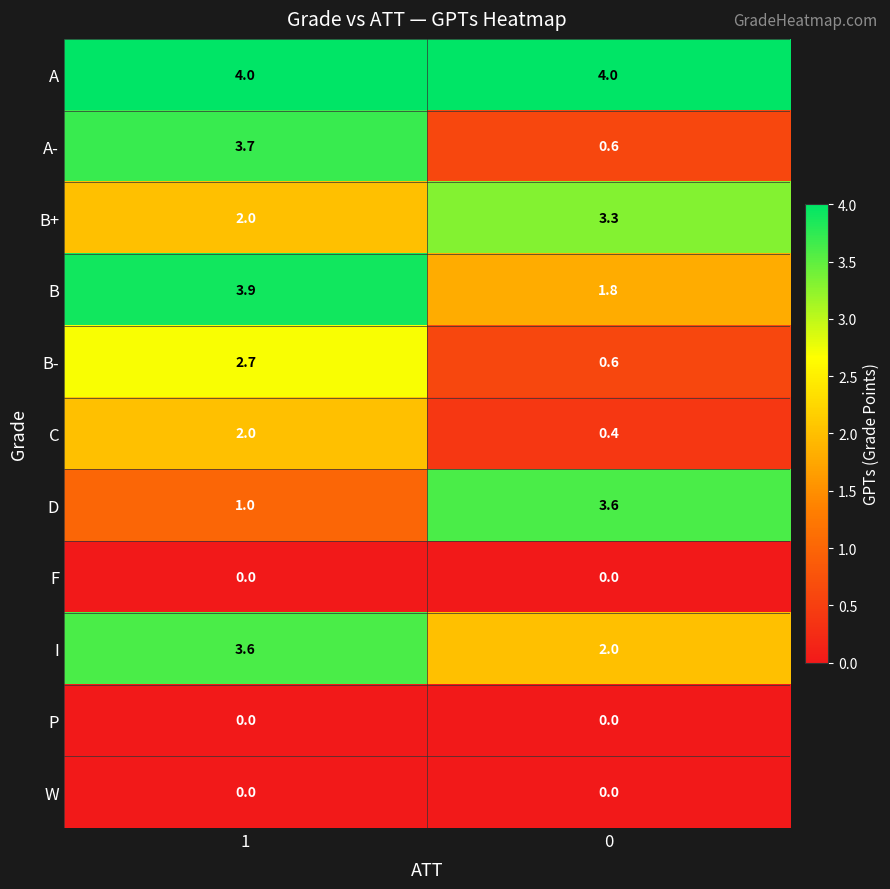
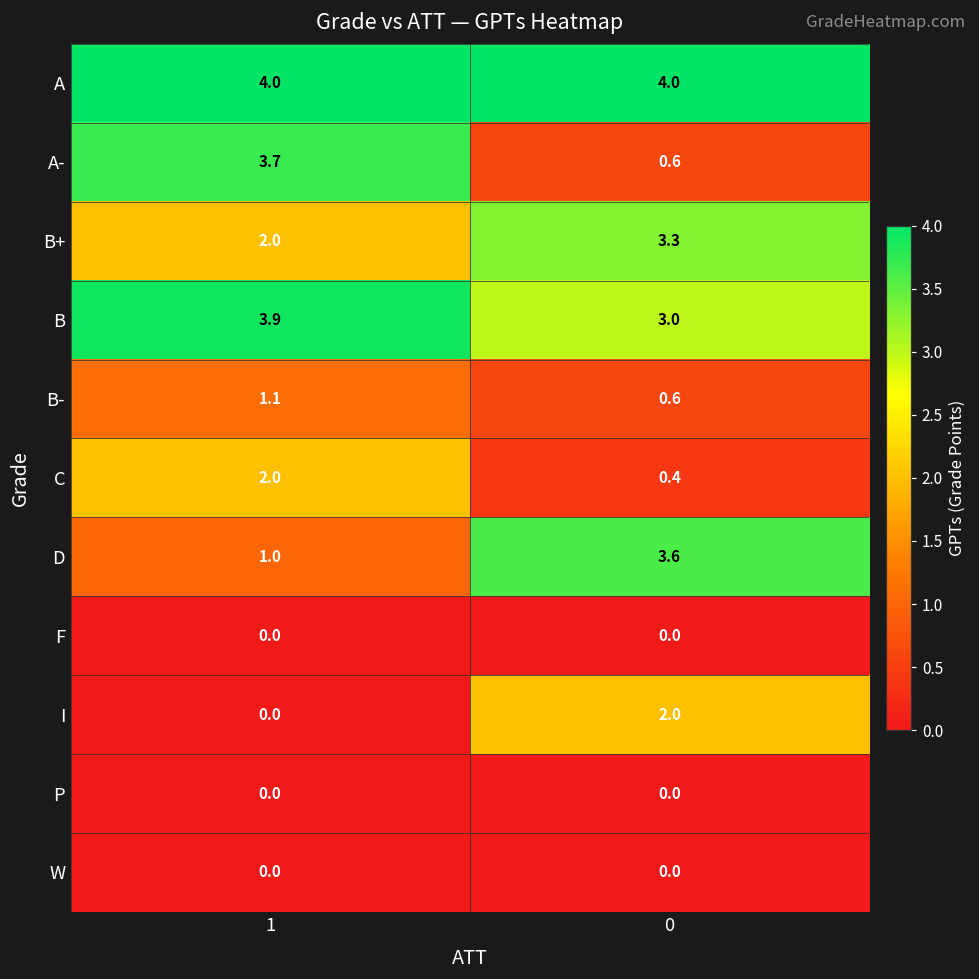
B, 0: 1.8 -> 3.0
B-, 1: 2.7 -> 1.1
I, 1: 3.6 -> 0.0
